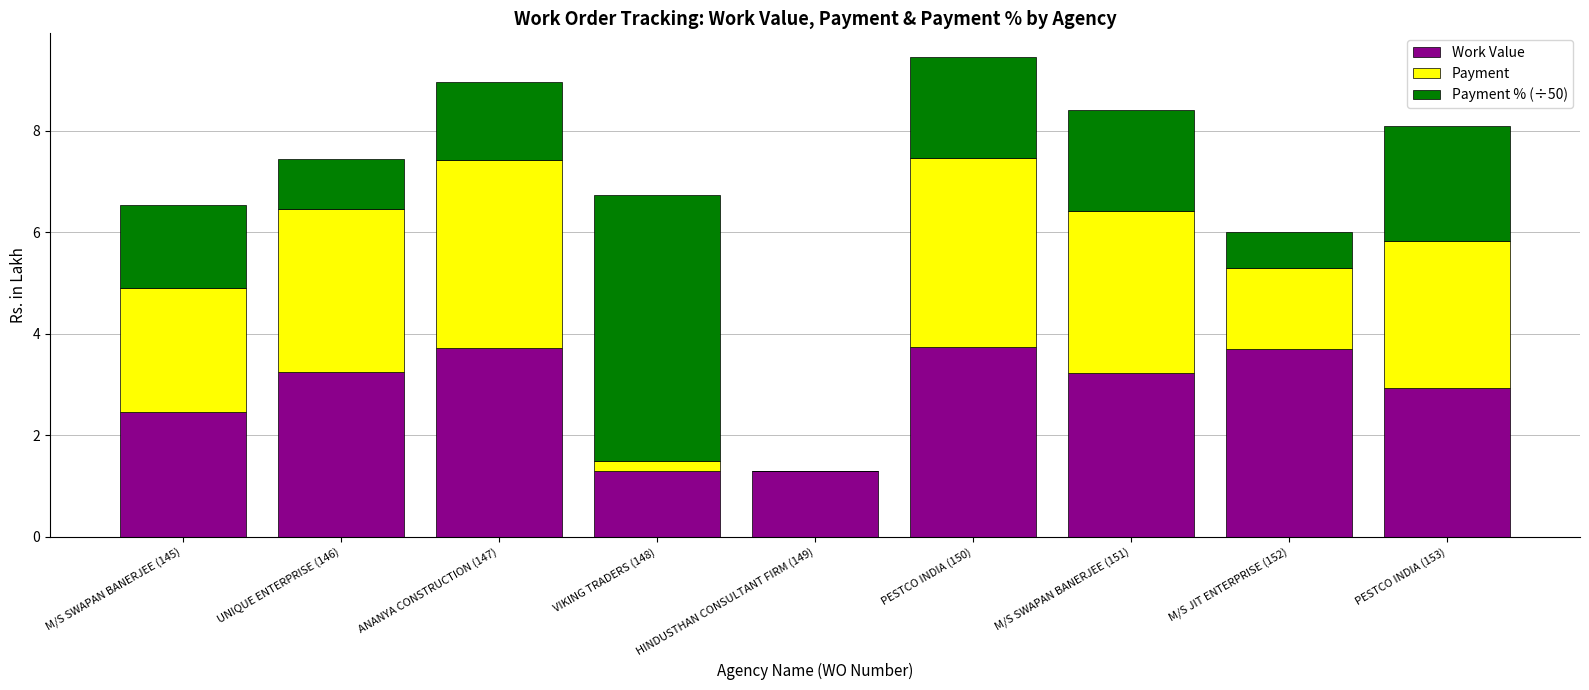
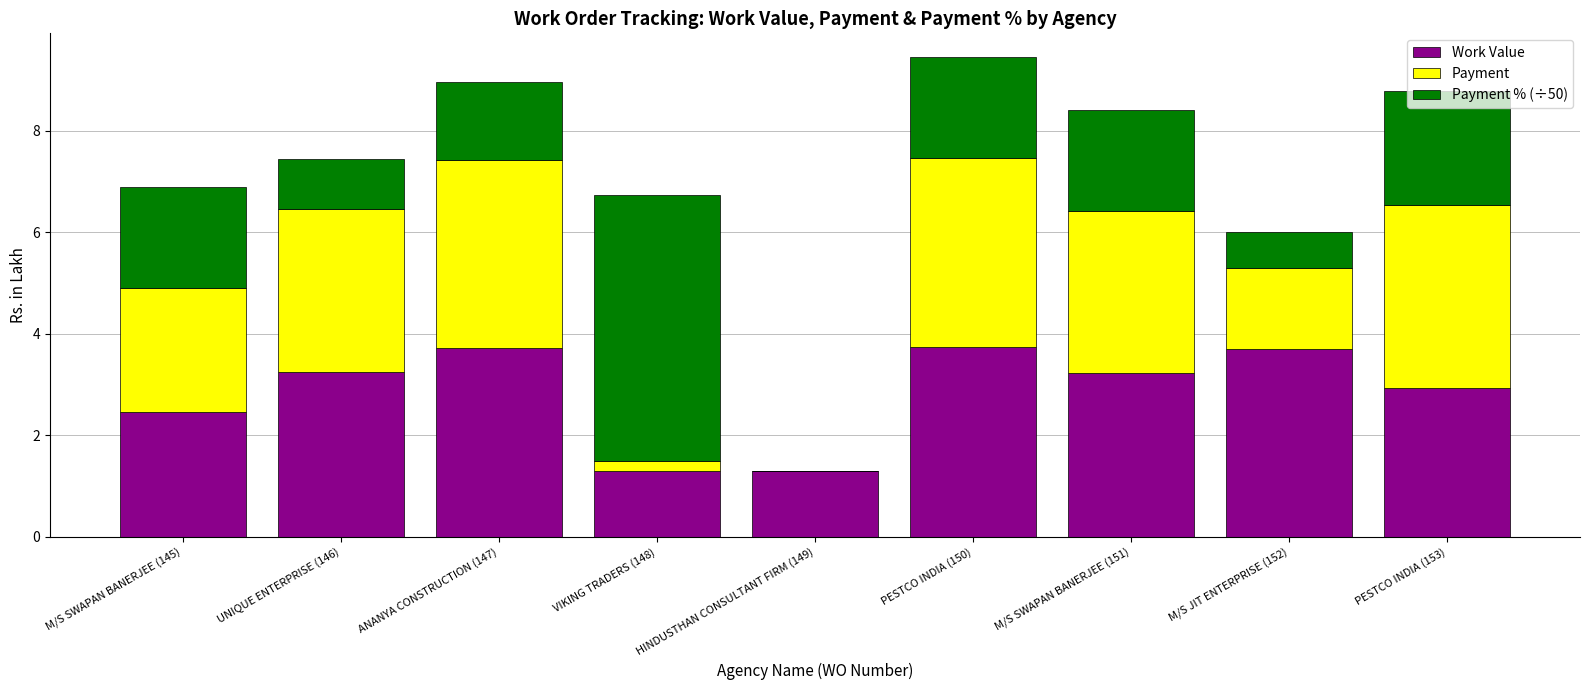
Payment % (÷50), M/S SWAPAN BANERJEE (145): 1.6 -> 2.0
Payment, PESTCO INDIA (153): 2.9 -> 3.6
